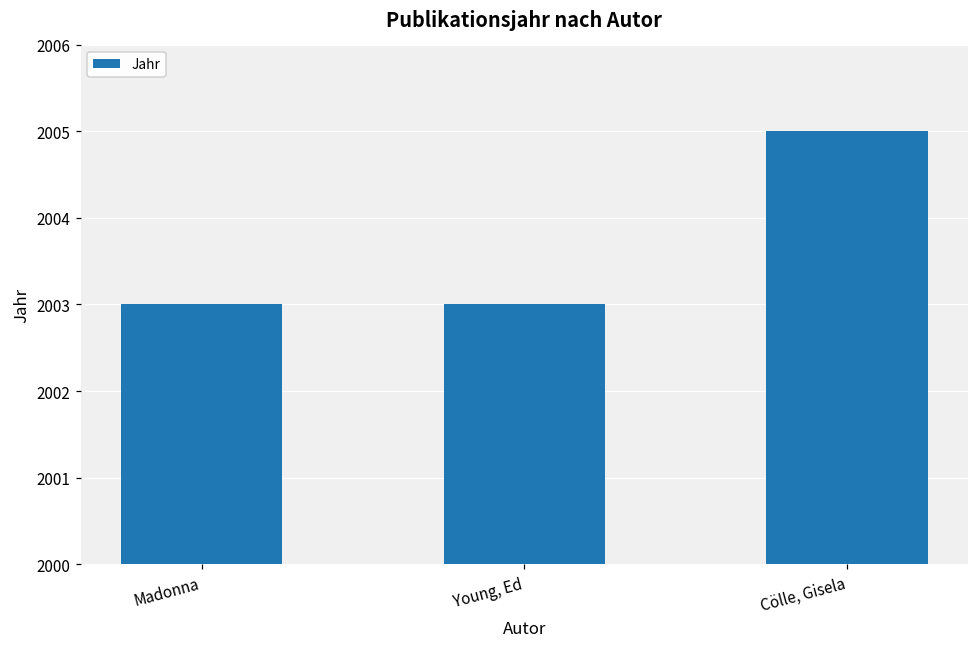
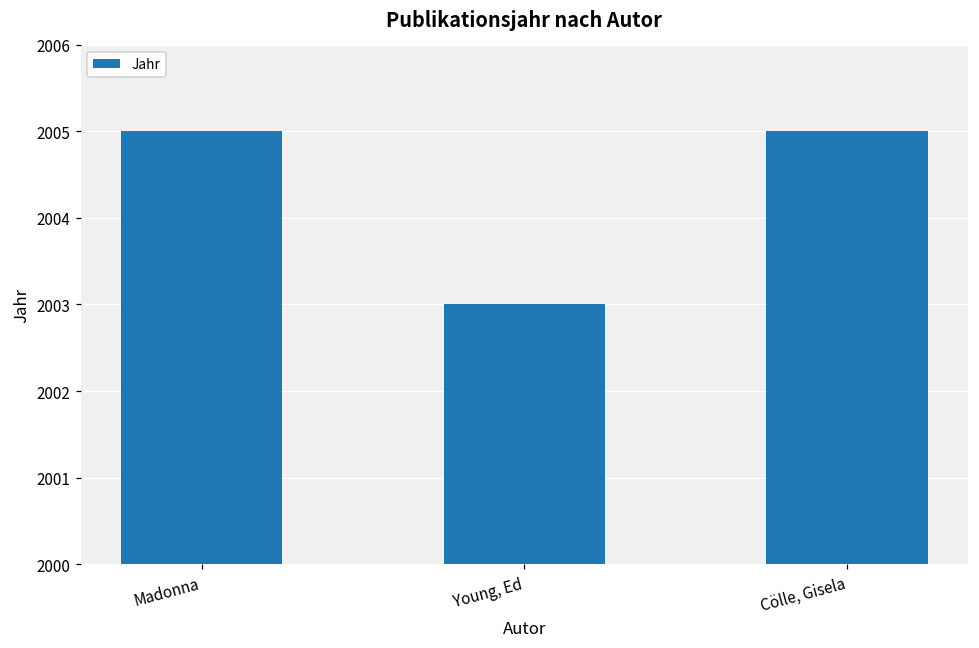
Madonna: 2003 -> 2005
